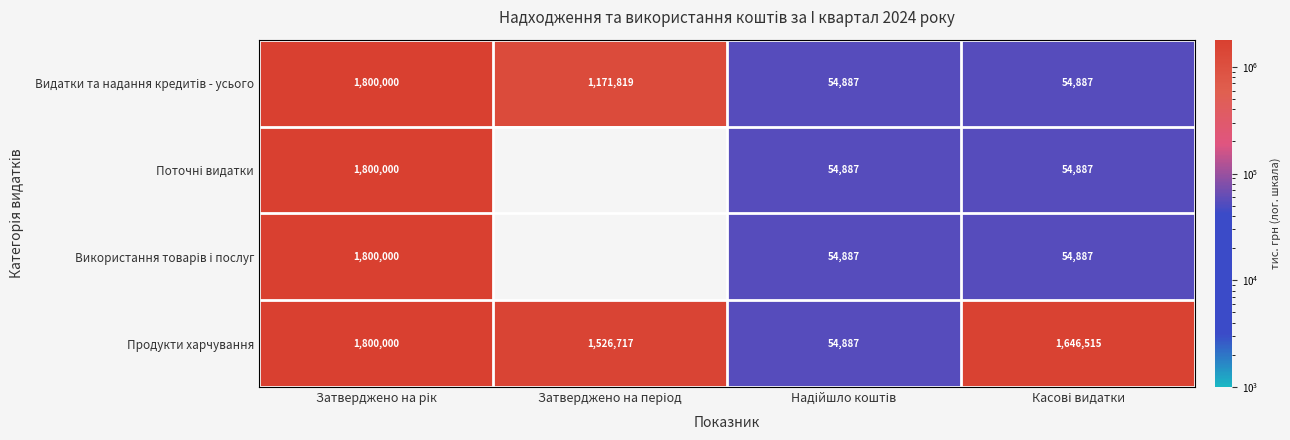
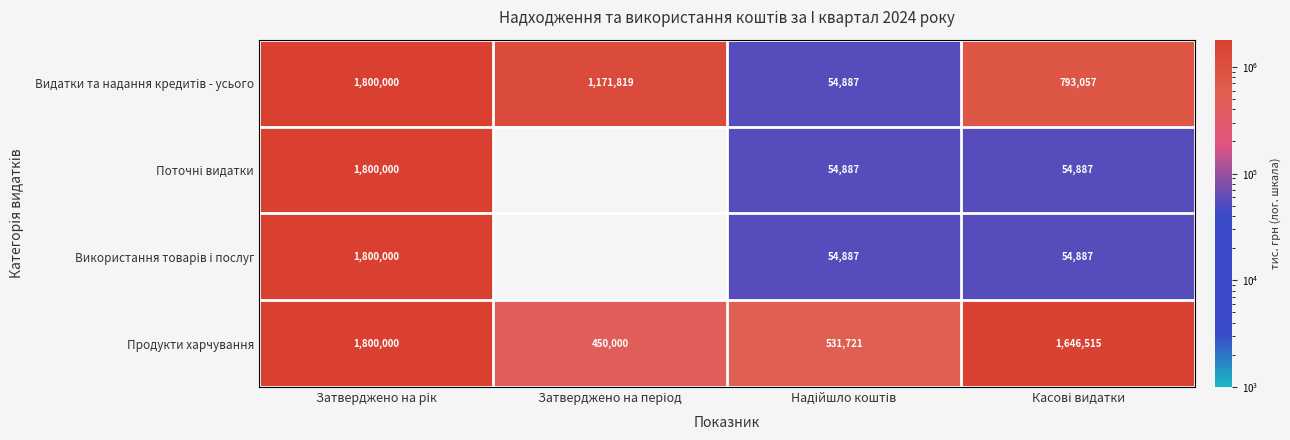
Видатки та надання кредитів - усього, Касові видатки: 54,887 -> 793,057
Продукти харчування, Затверджено на період: 1,526,717 -> 450,000
Продукти харчування, Надійшло коштів: 54,887 -> 531,721
